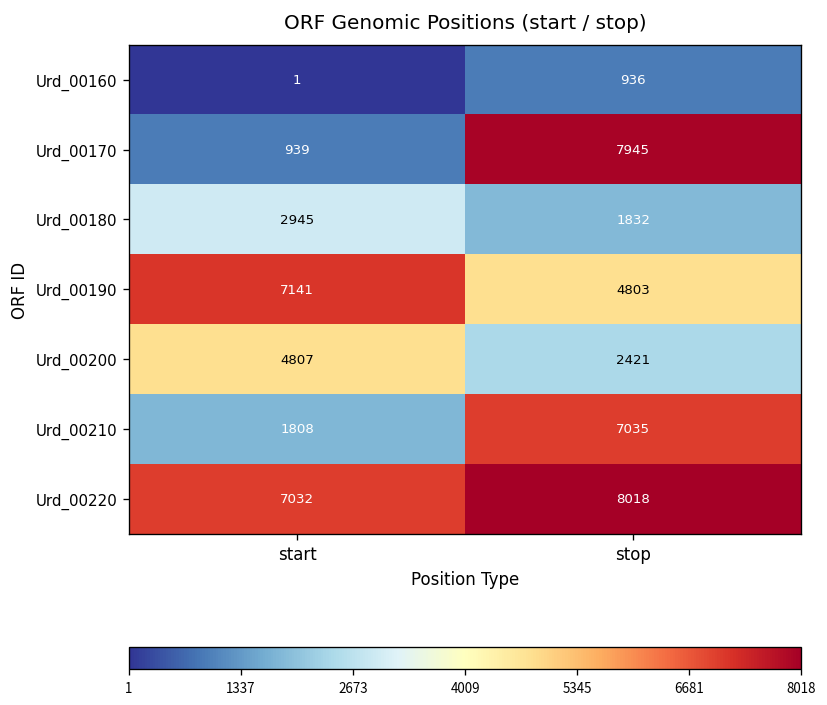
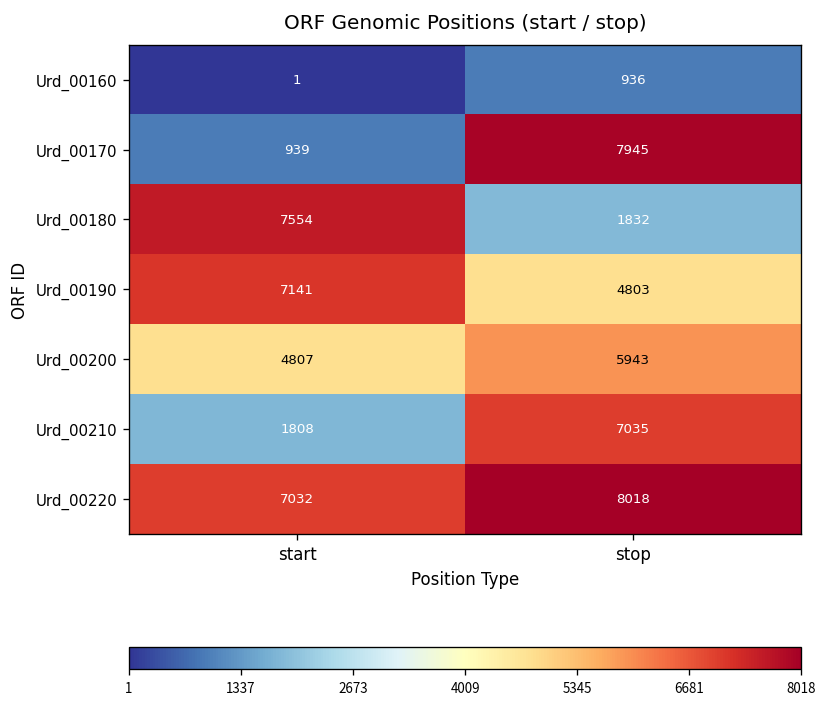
Urd_00180, start: 2945 -> 7554
Urd_00200, stop: 2421 -> 5943
